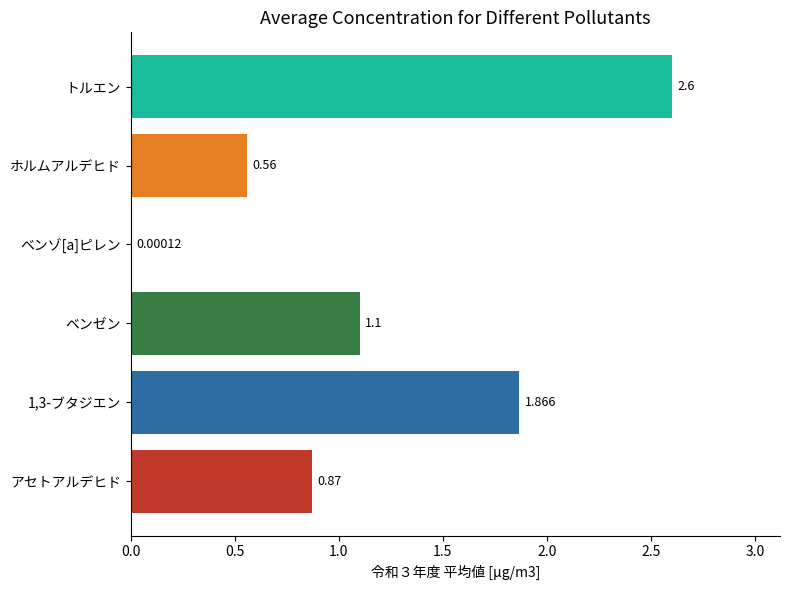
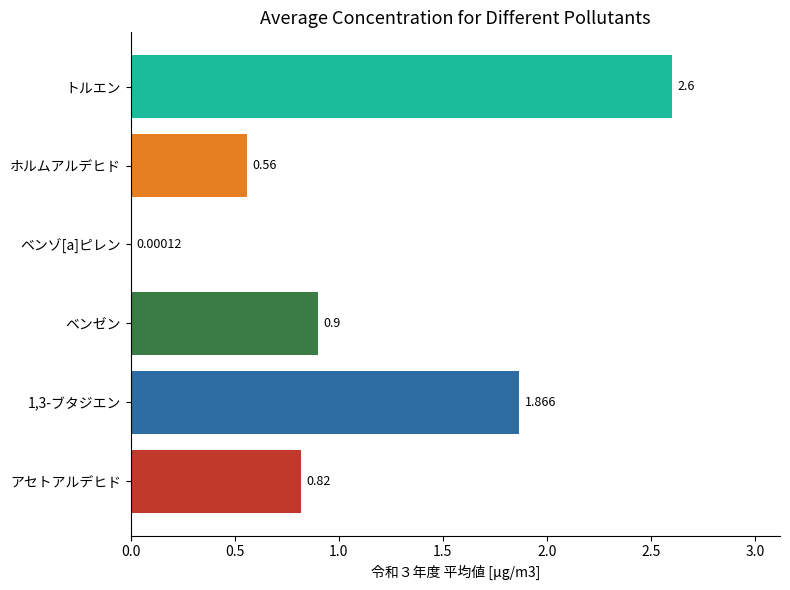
ベンゼン: 1.1 -> 0.9
アセトアルデヒド: 0.87 -> 0.82
